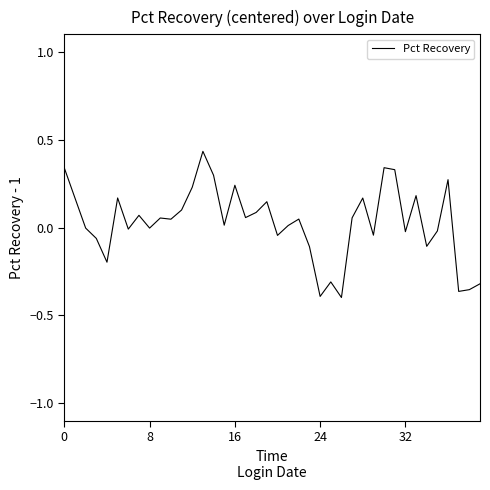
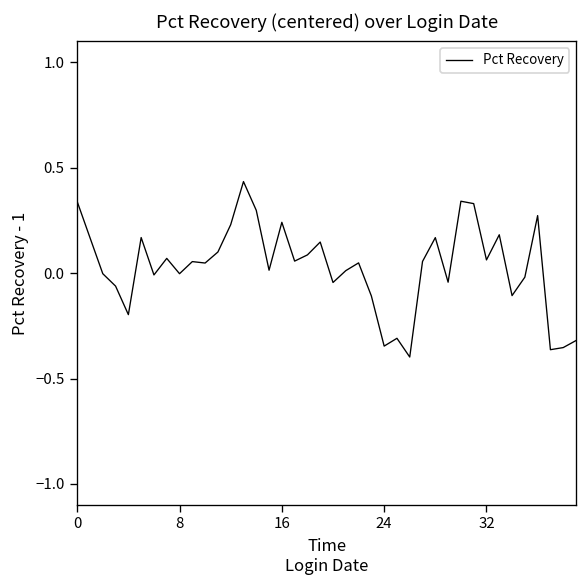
24: -0.39 -> -0.35
32: -0.02 -> 0.06
